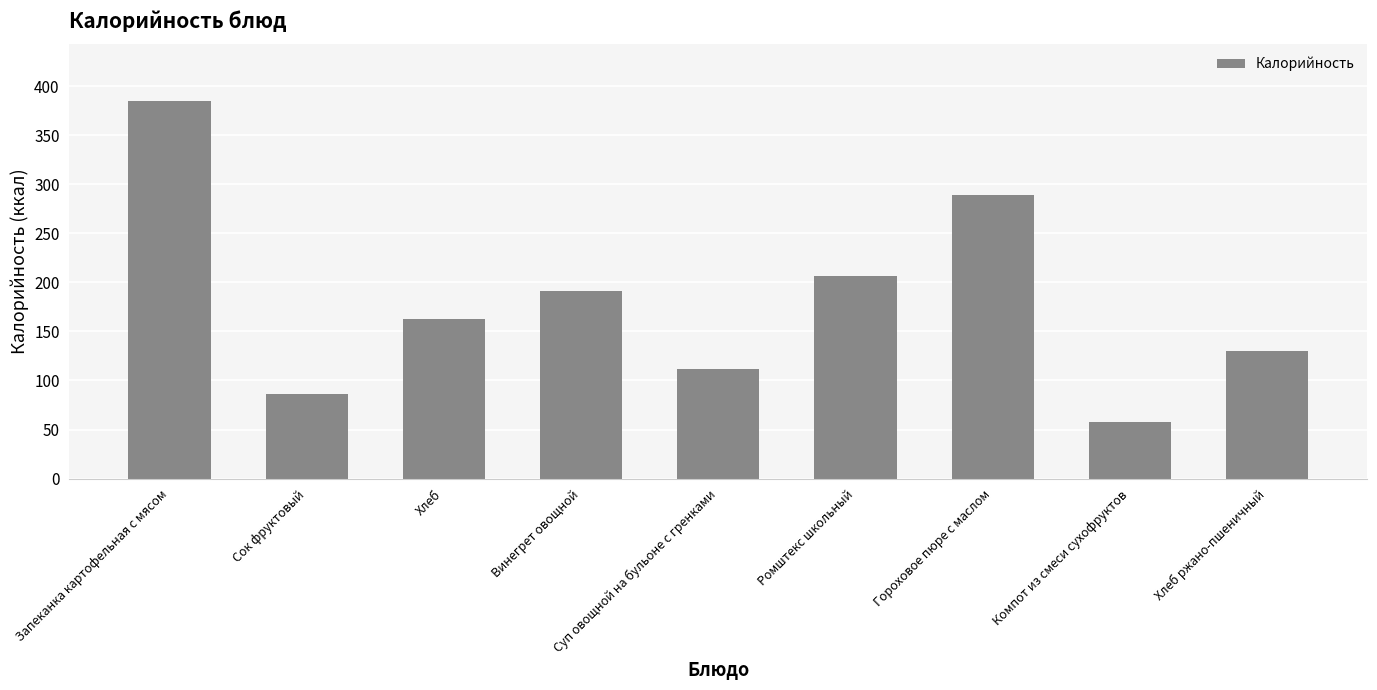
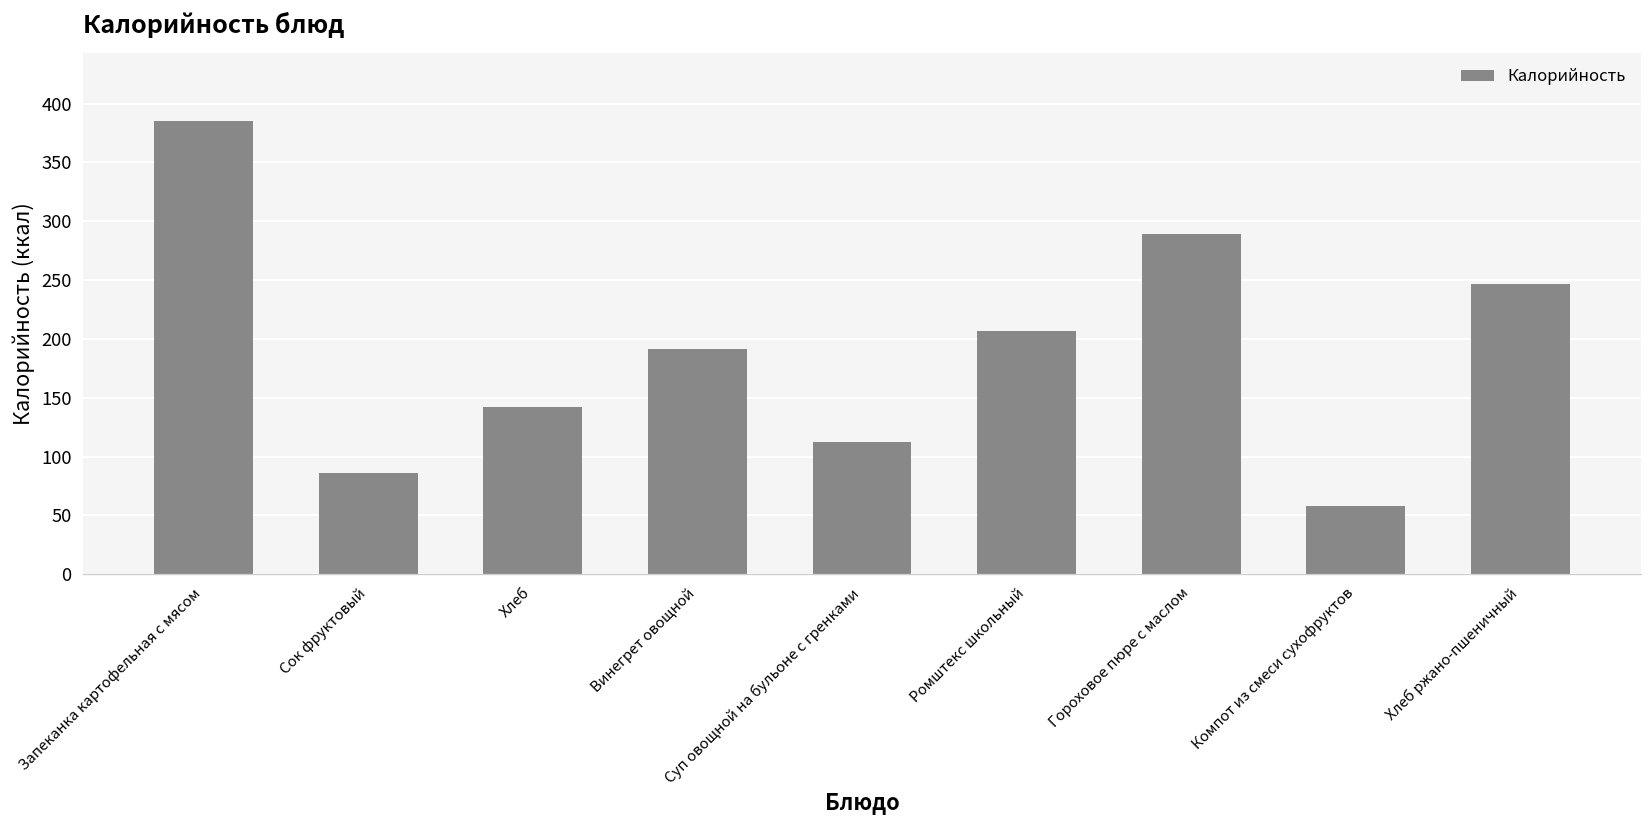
Хлеб: 160 -> 140
Хлеб ржано-пшеничный: 130 -> 250
